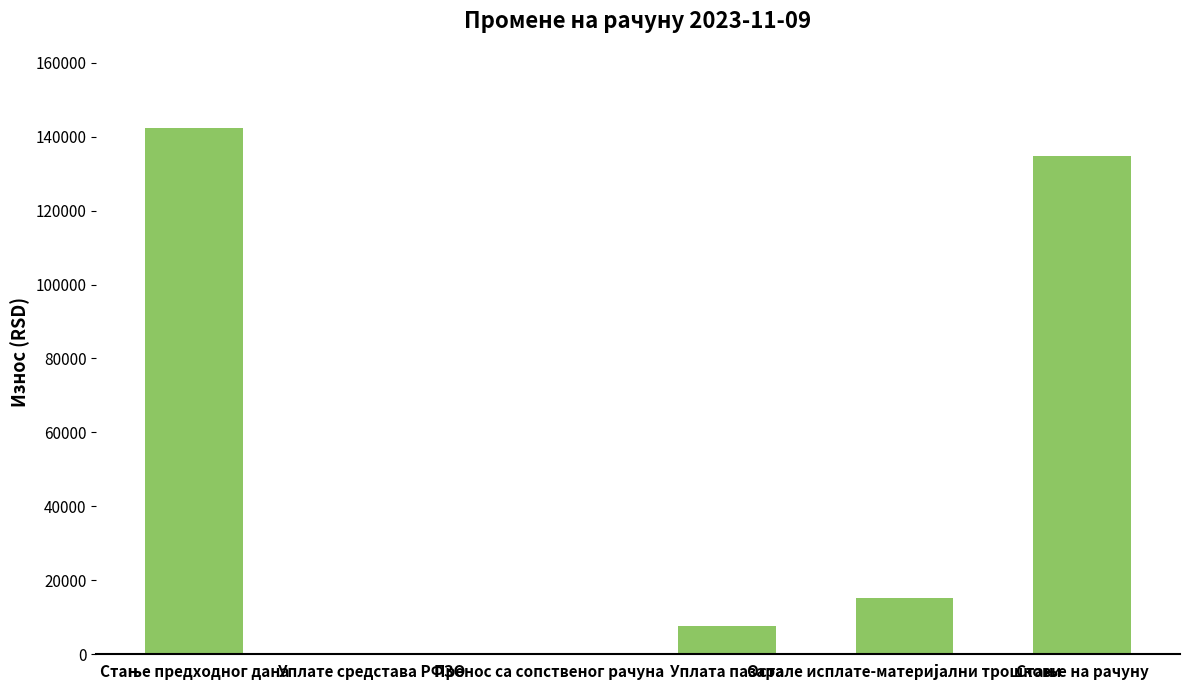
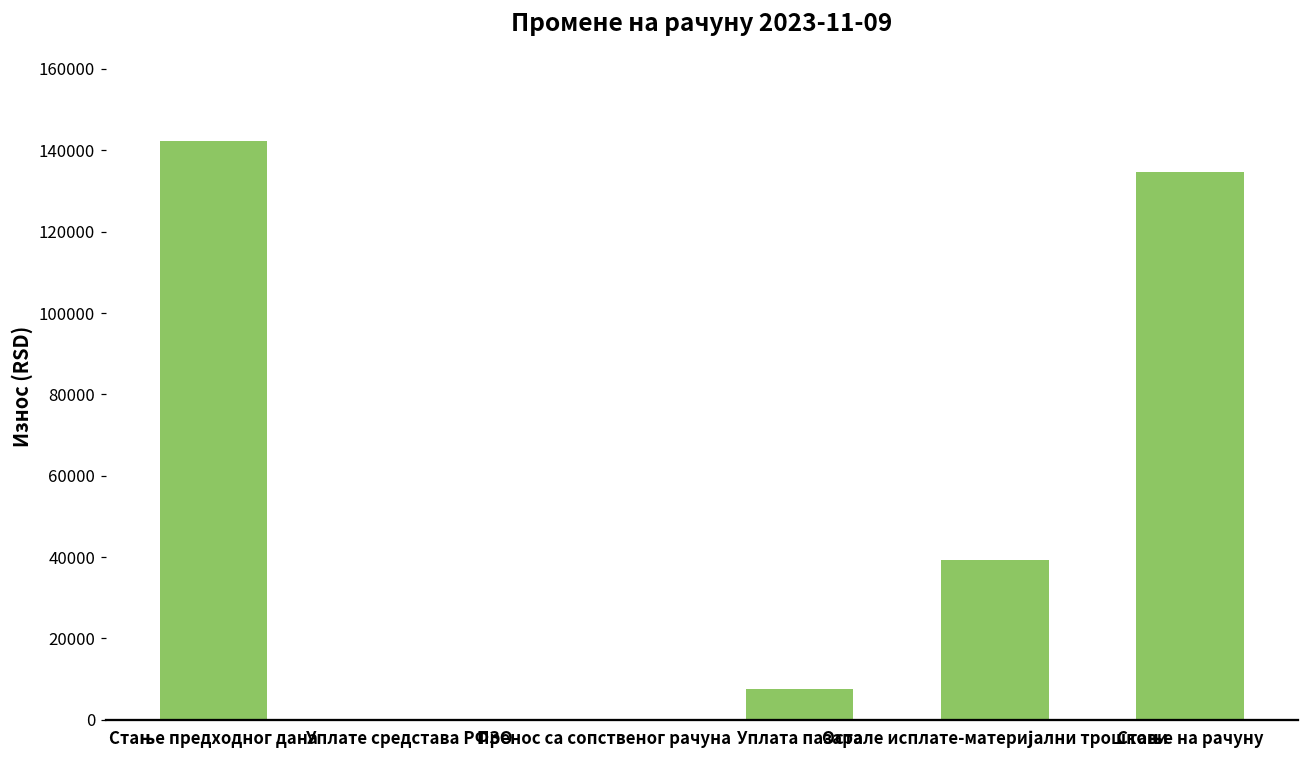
Остале исплате-материјални трошкови: 15000 -> 39000
